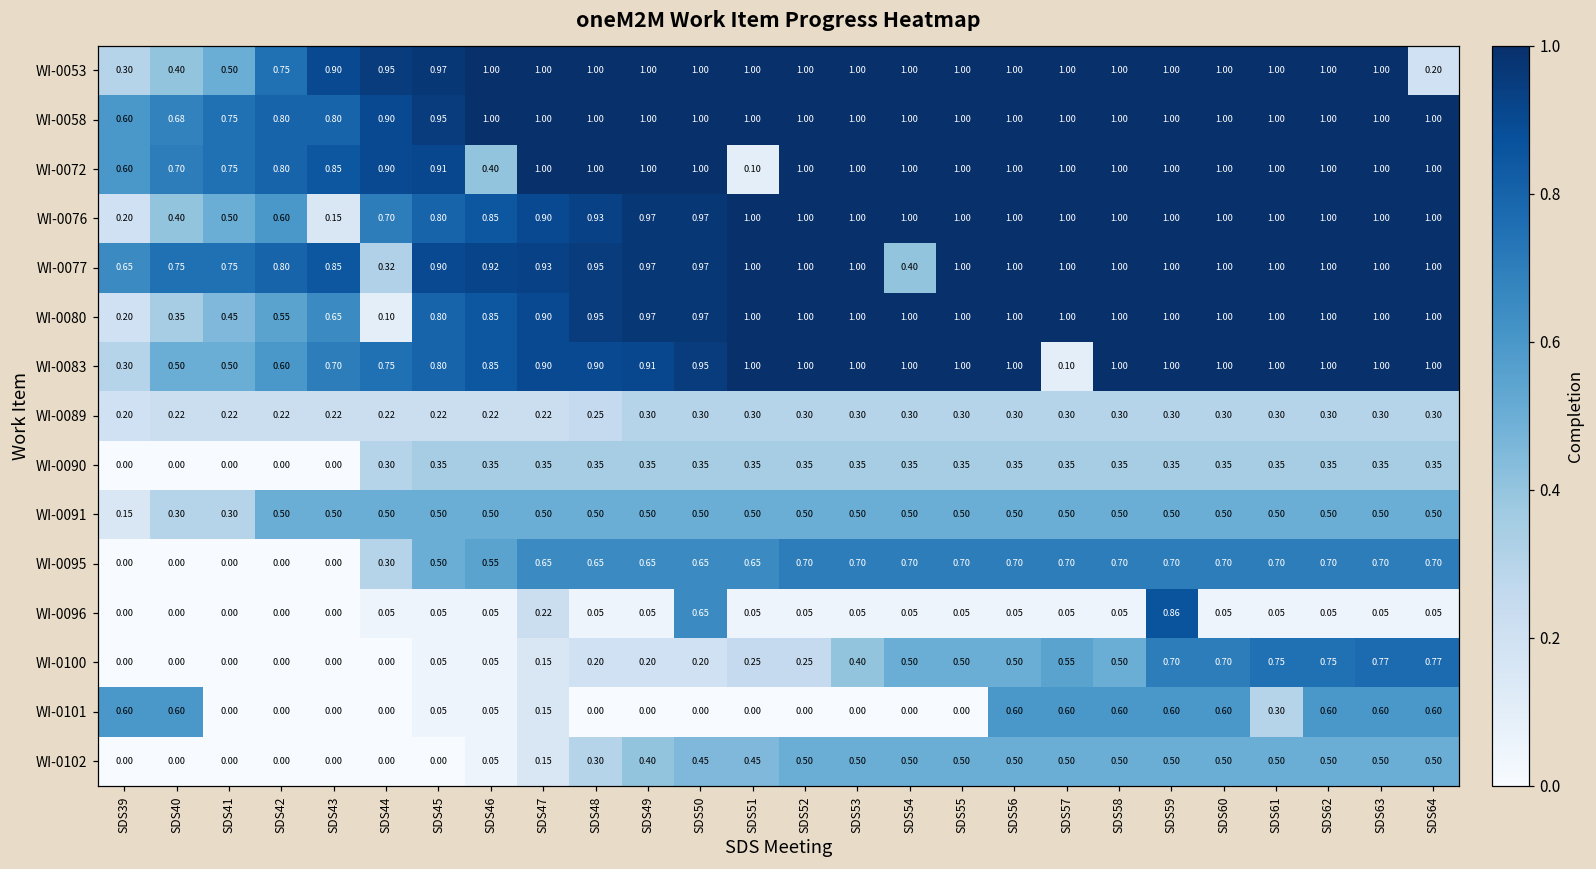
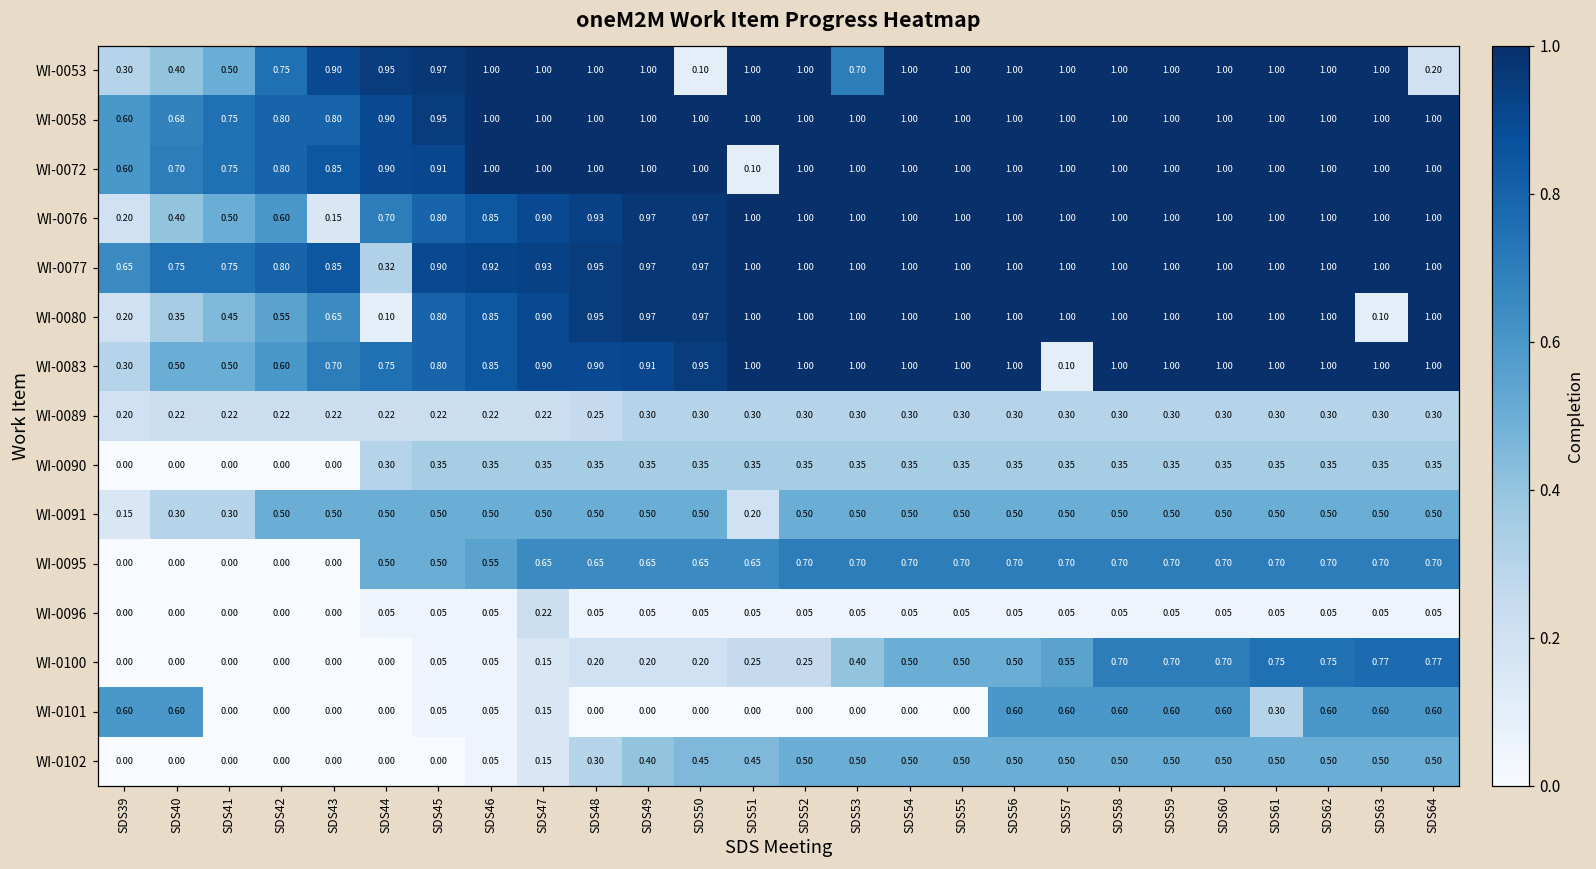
WI-0053, SDS50: 1.00 -> 0.10
WI-0053, SDS53: 1.00 -> 0.70
WI-0072, SDS46: 0.40 -> 1.00
WI-0077, SDS54: 0.40 -> 1.00
WI-0080, SDS63: 1.00 -> 0.10
WI-0091, SDS51: 0.50 -> 0.20
WI-0095, SDS44: 0.30 -> 0.50
WI-0096, SDS50: 0.65 -> 0.05
WI-0096, SDS59: 0.86 -> 0.05
WI-0100, SDS58: 0.50 -> 0.70
